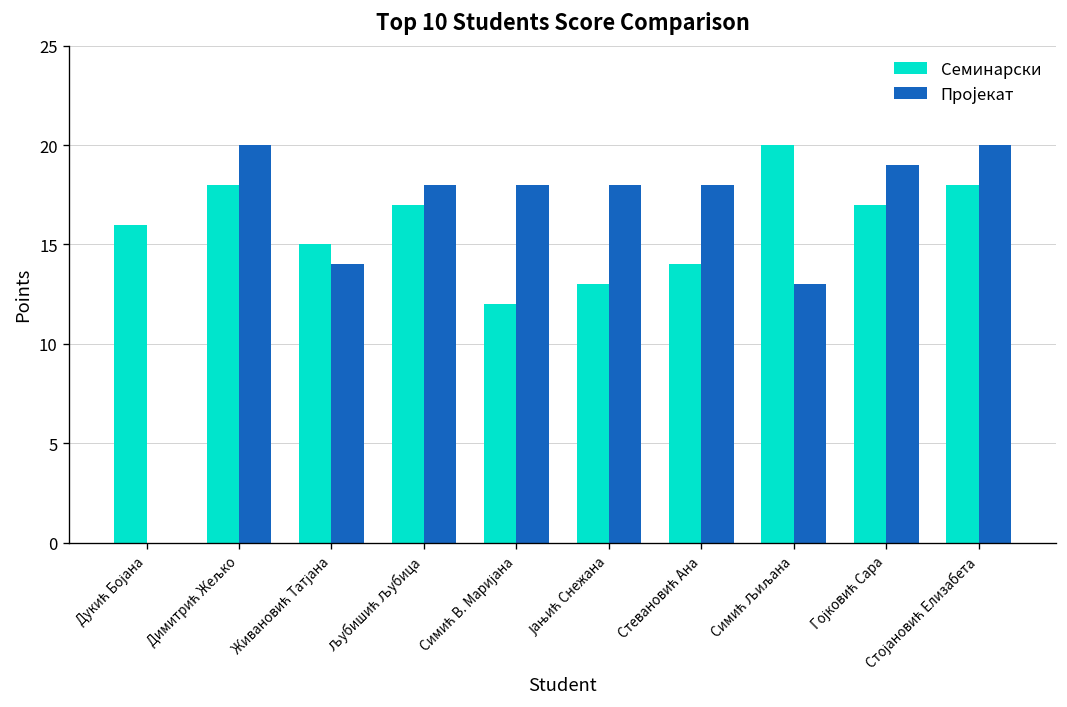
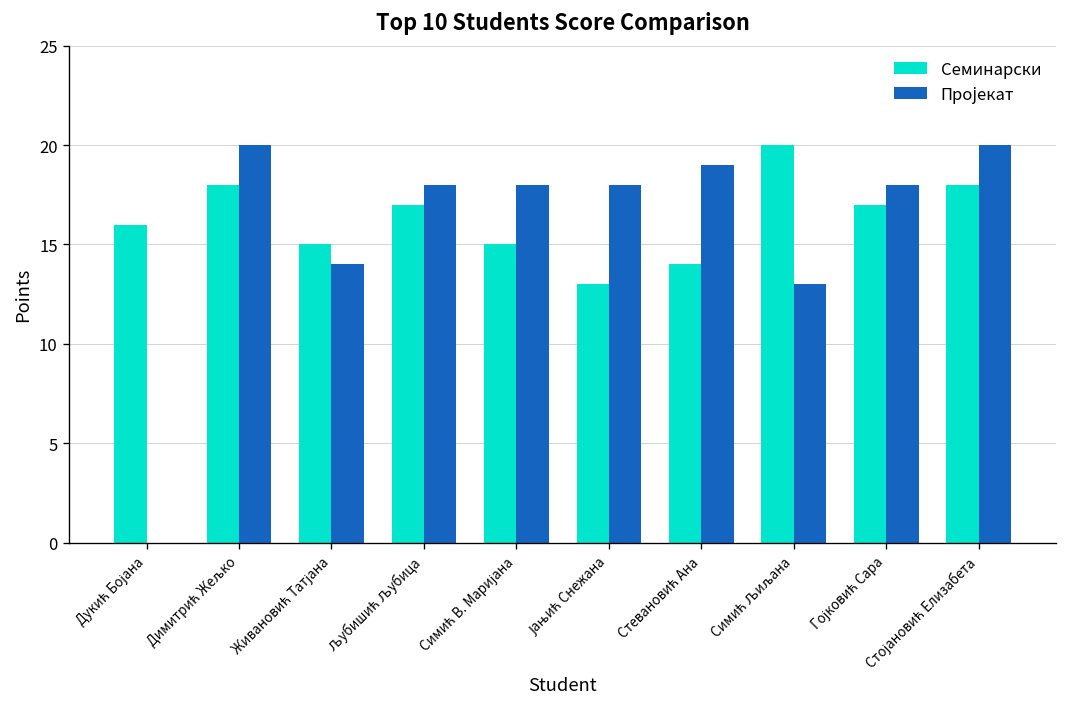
Семинарски, Симић В. Маријана: 12 -> 15
Пројекат, Стевановић Ана: 18 -> 19
Пројекат, Гојковић Сара: 19 -> 18
